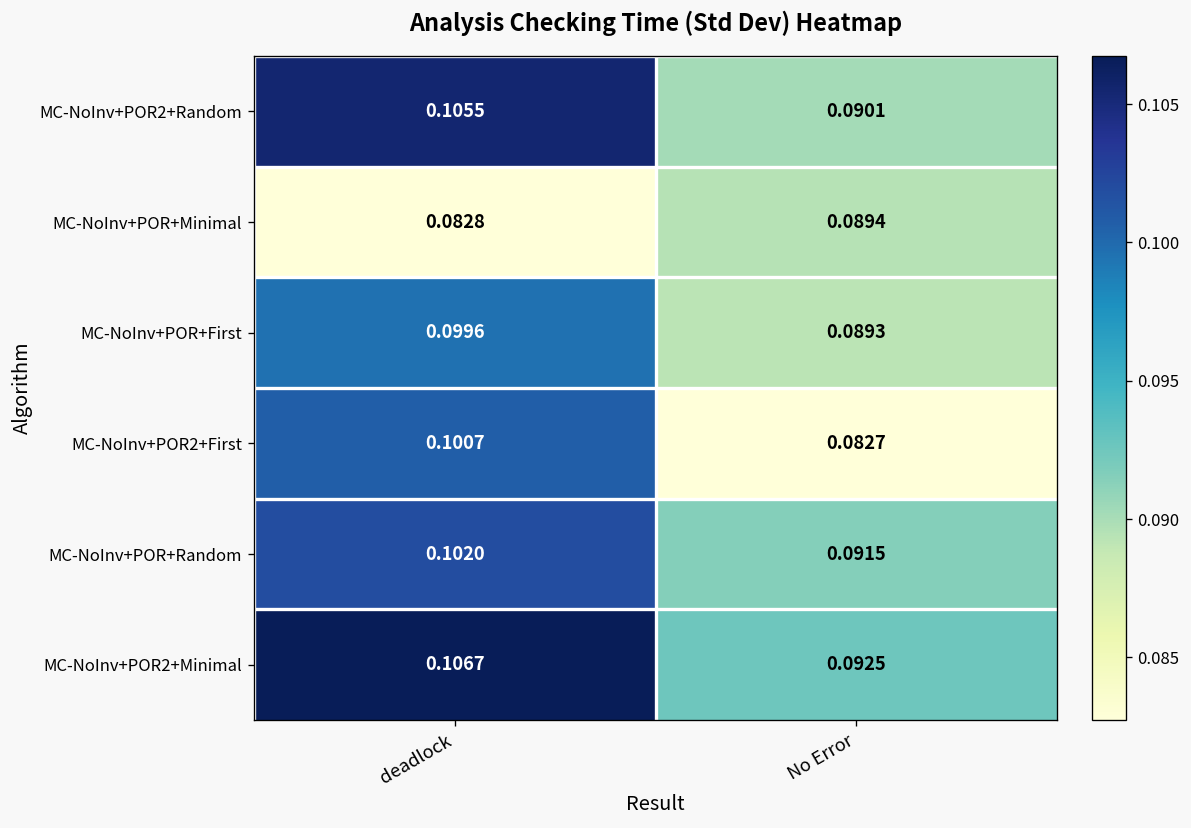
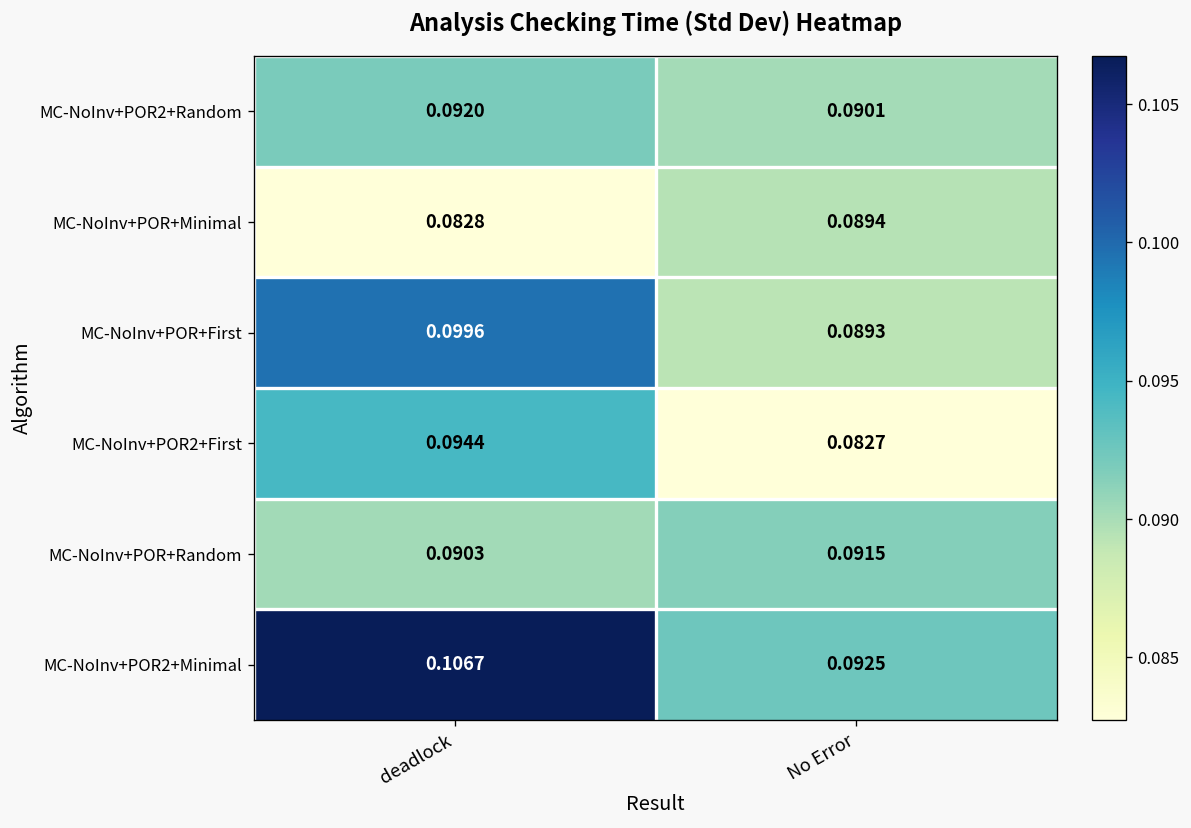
MC-NoInv+POR2+Random, deadlock: 0.1055 -> 0.0920
MC-NoInv+POR2+First, deadlock: 0.1007 -> 0.0944
MC-NoInv+POR+Random, deadlock: 0.1020 -> 0.0903
